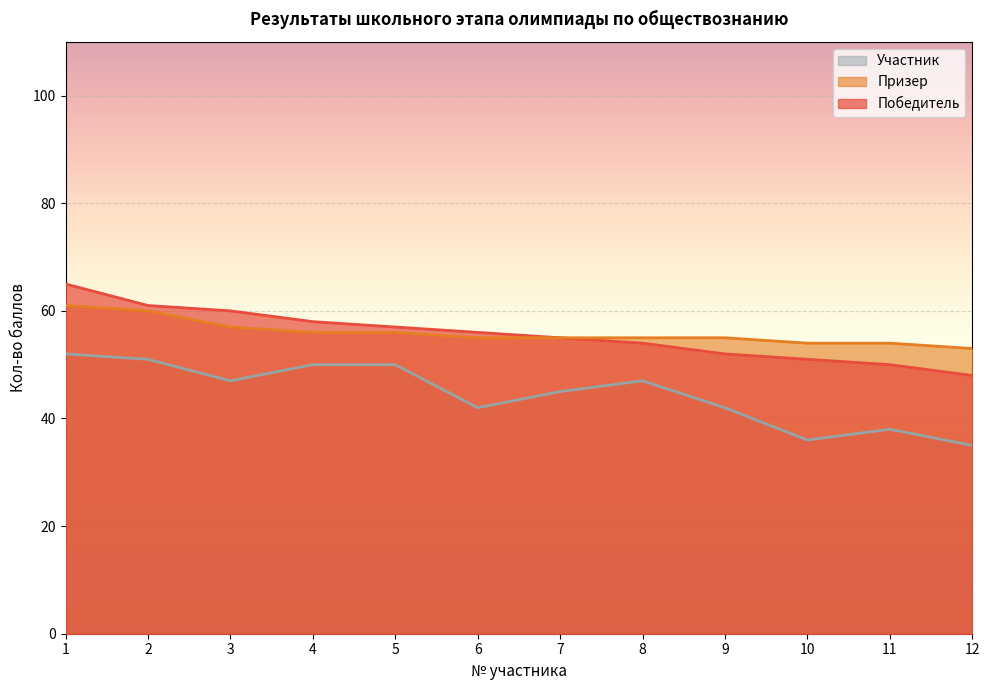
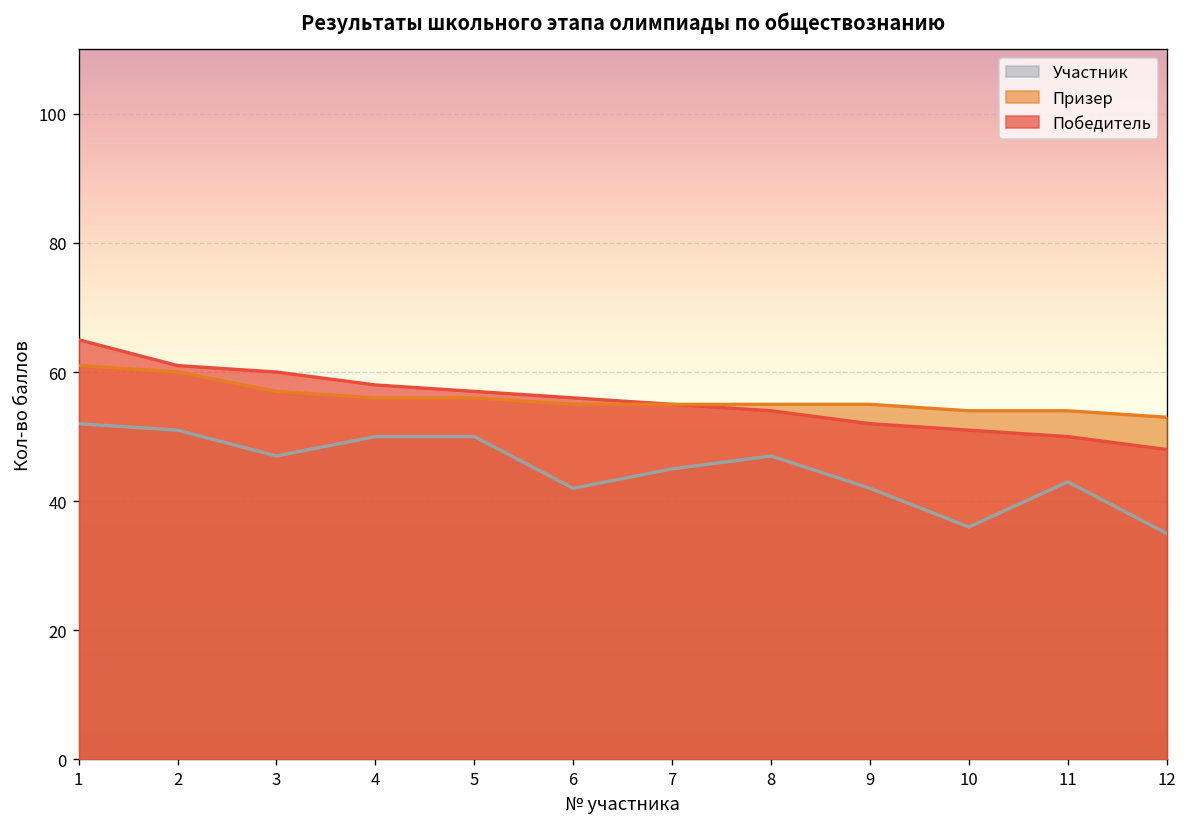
Участник, 11: 38 -> 43
